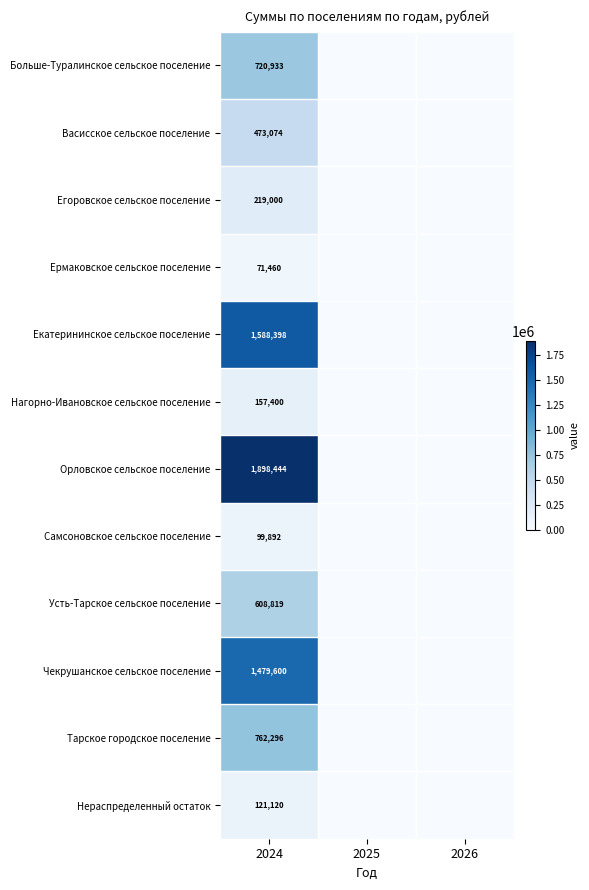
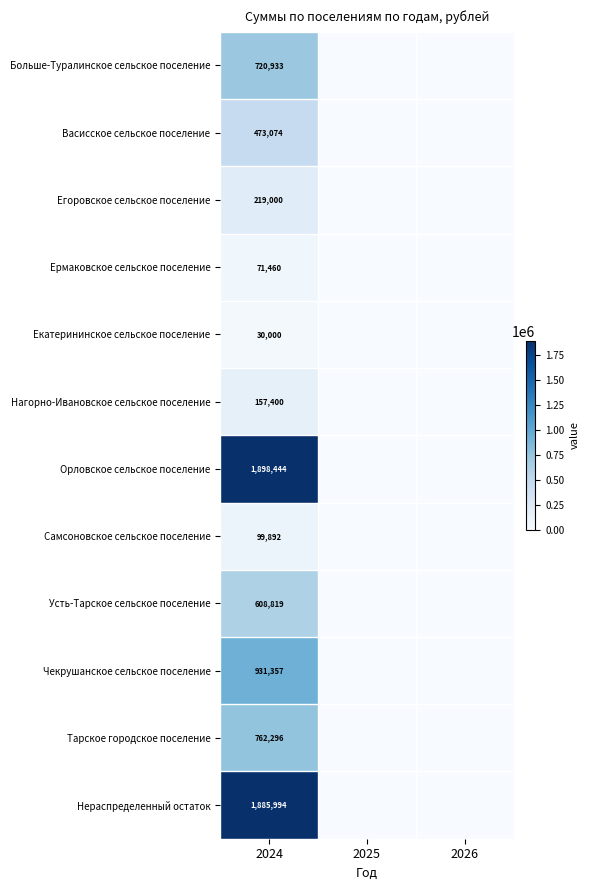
Екатерининское сельское поселение, 2024: 1,588,398 -> 30,000
Чекрушанское сельское поселение, 2024: 1,479,600 -> 931,357
Нераспределенный остаток, 2024: 121,120 -> 1,885,994
